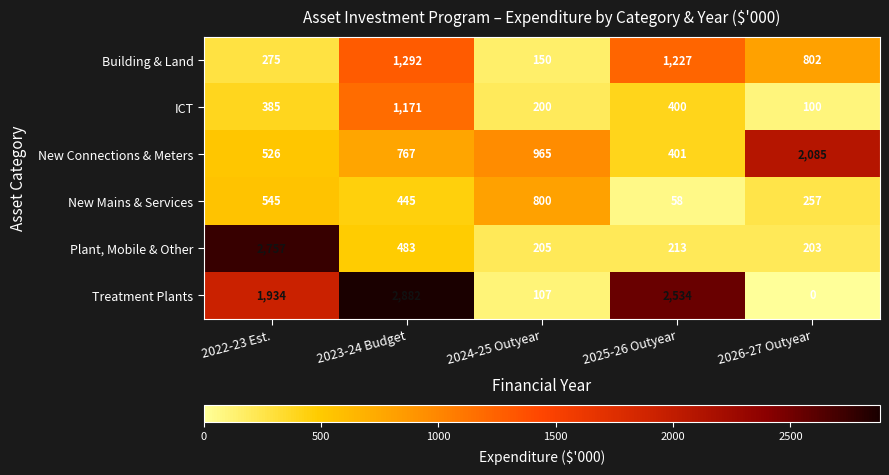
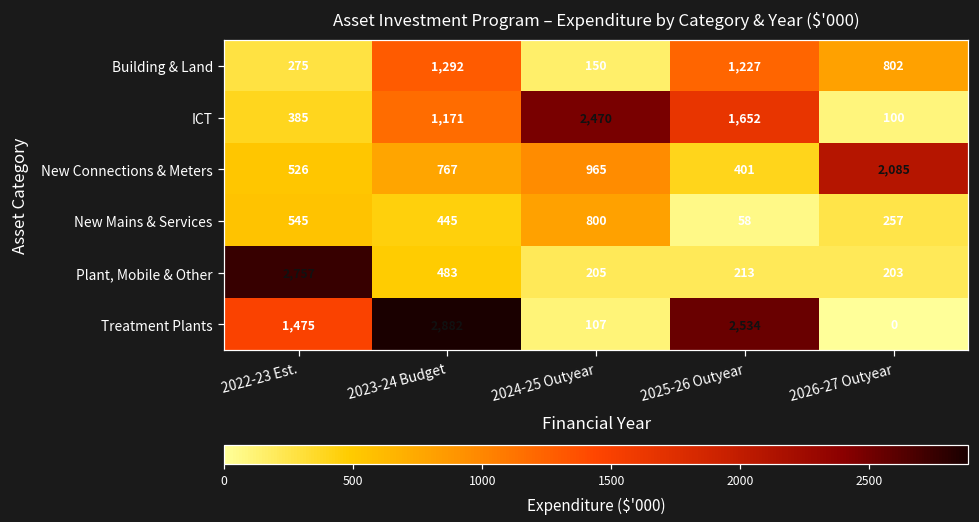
ICT, 2024-25 Outyear: 200 -> 2,470
ICT, 2025-26 Outyear: 400 -> 1,652
Treatment Plants, 2022-23 Est.: 1,934 -> 1,475
